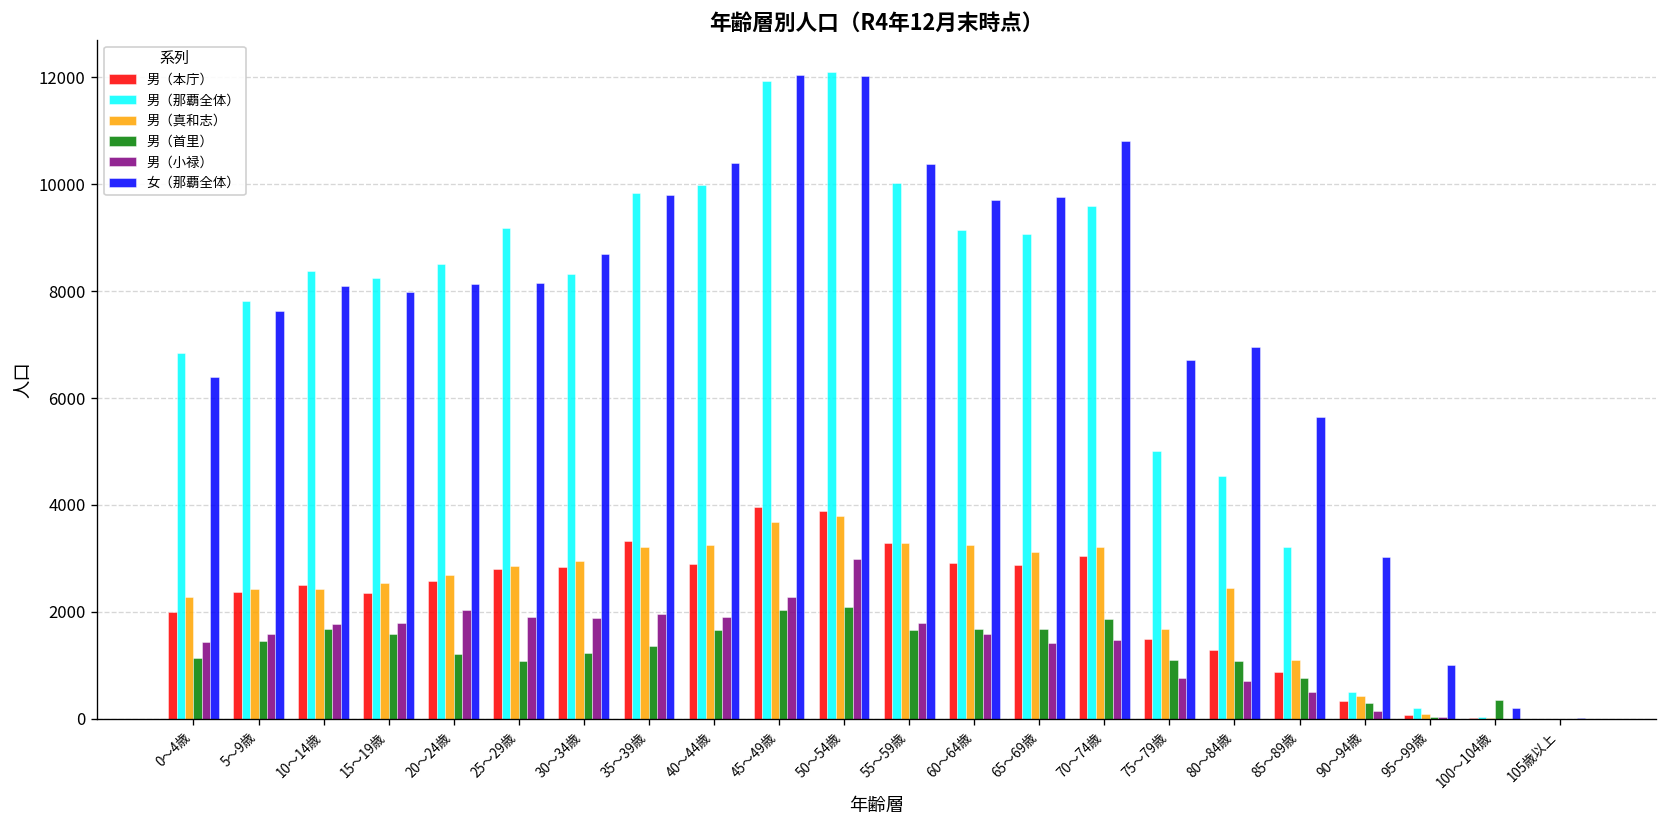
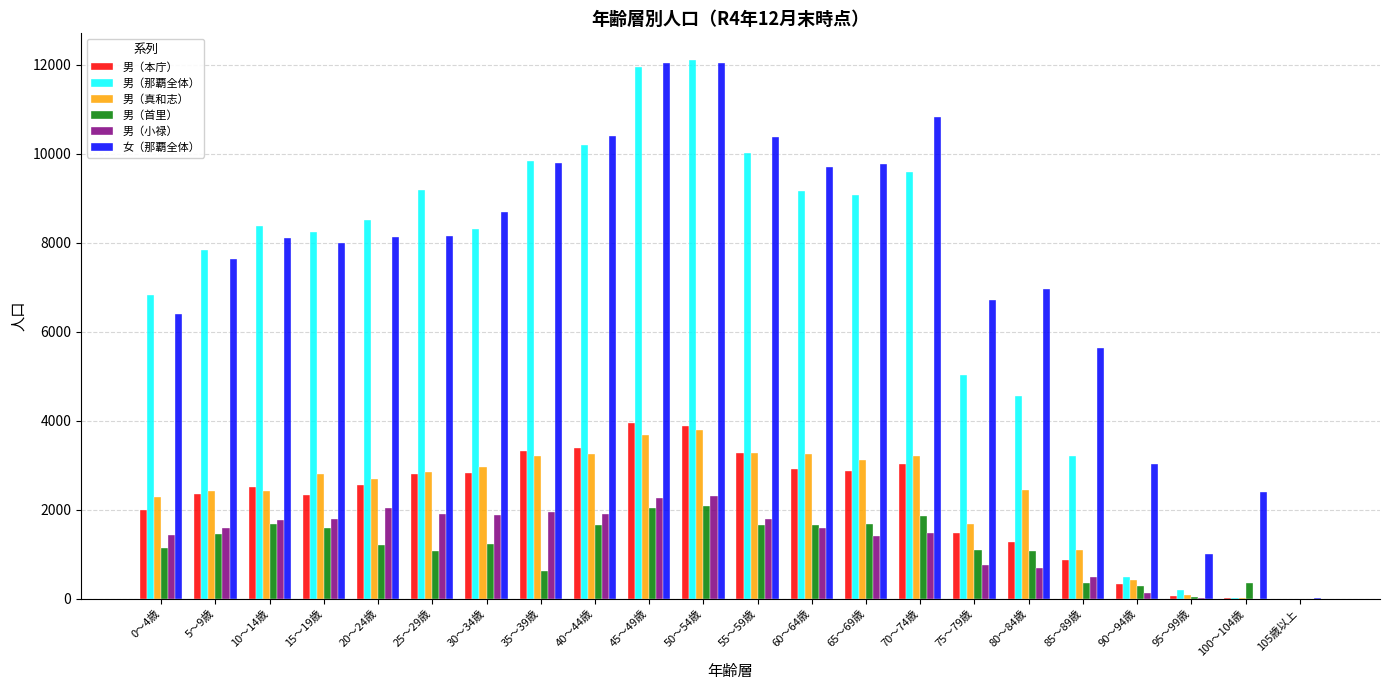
男（真和志）, 15～19歳: 2500 -> 2800
男（首里）, 35～39歳: 1400 -> 600
男（本庁）, 40～44歳: 2900 -> 3400
男（那覇全体）, 40～44歳: 10000 -> 10200
男（小禄）, 50～54歳: 3000 -> 2300
男（首里）, 85～89歳: 800 -> 400
女（那覇全体）, 100～104歳: 200 -> 2400
